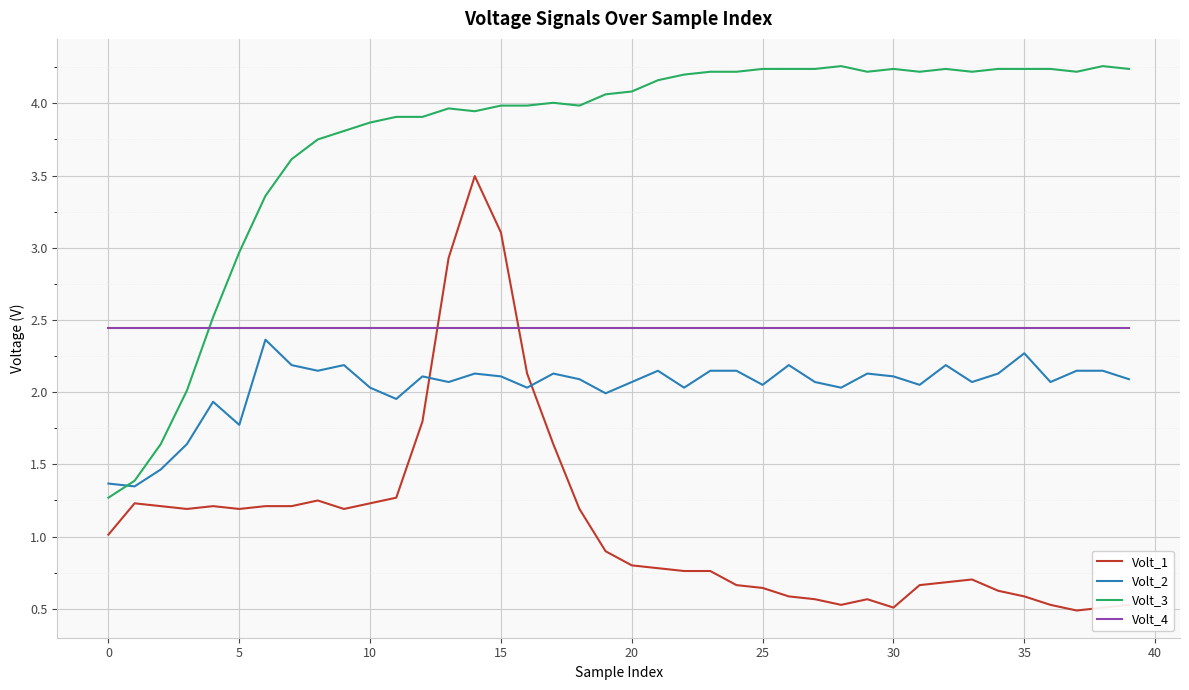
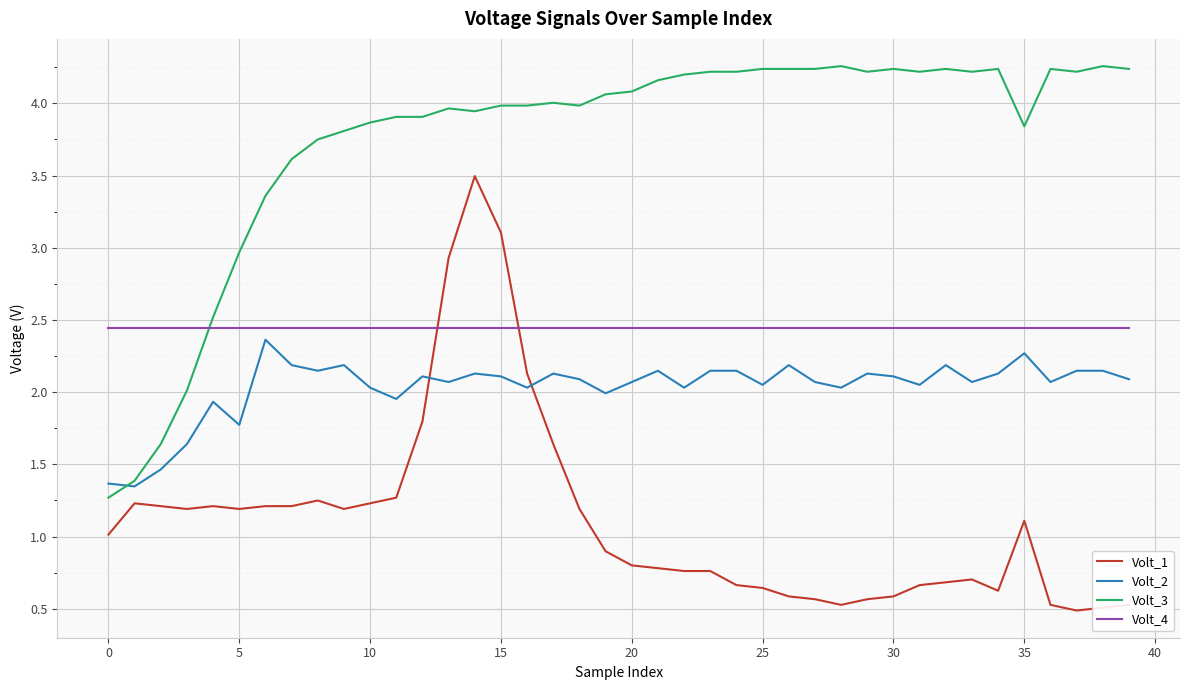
Volt_1, 30: 0.51 -> 0.59
Volt_1, 35: 0.59 -> 1.11
Volt_3, 35: 4.24 -> 3.84
